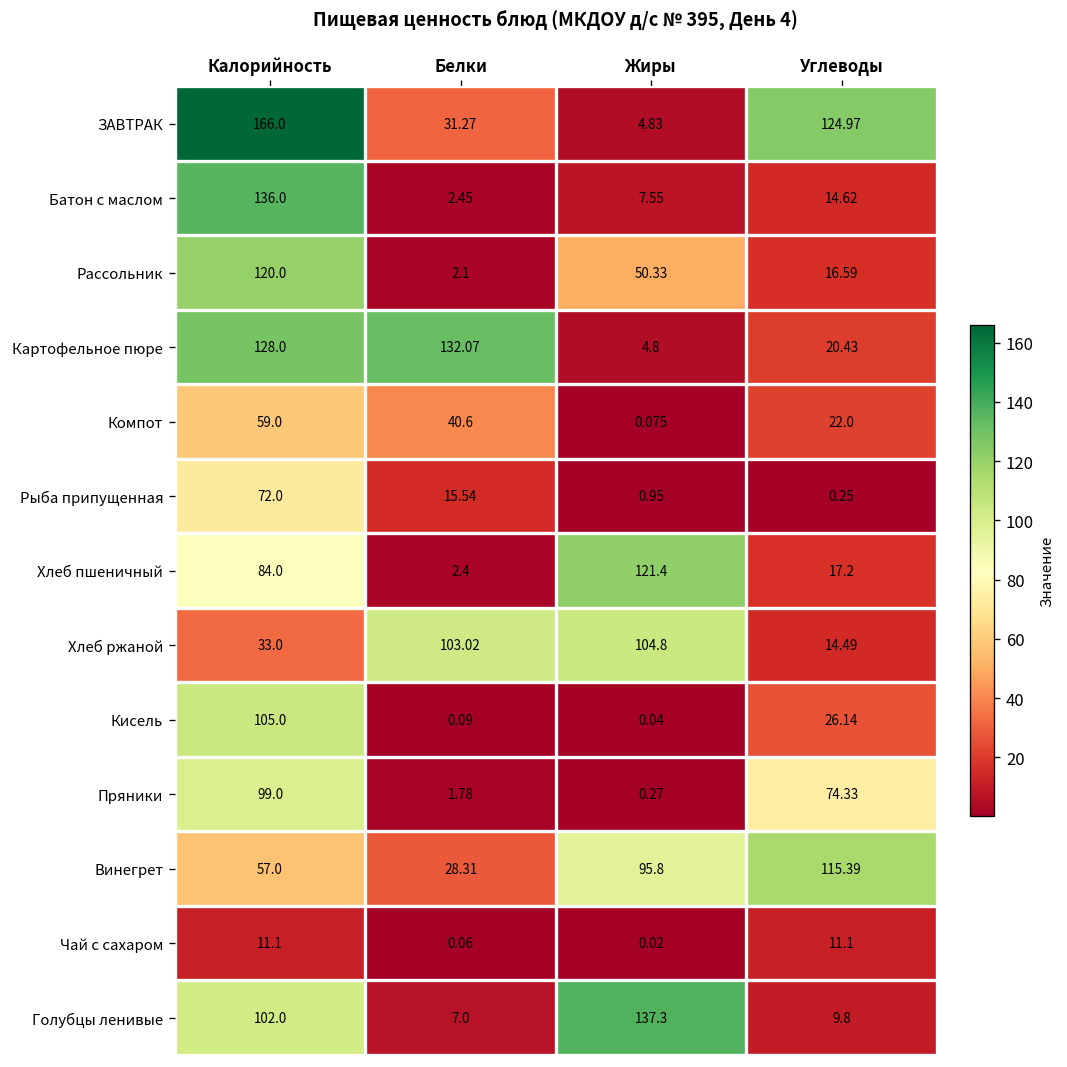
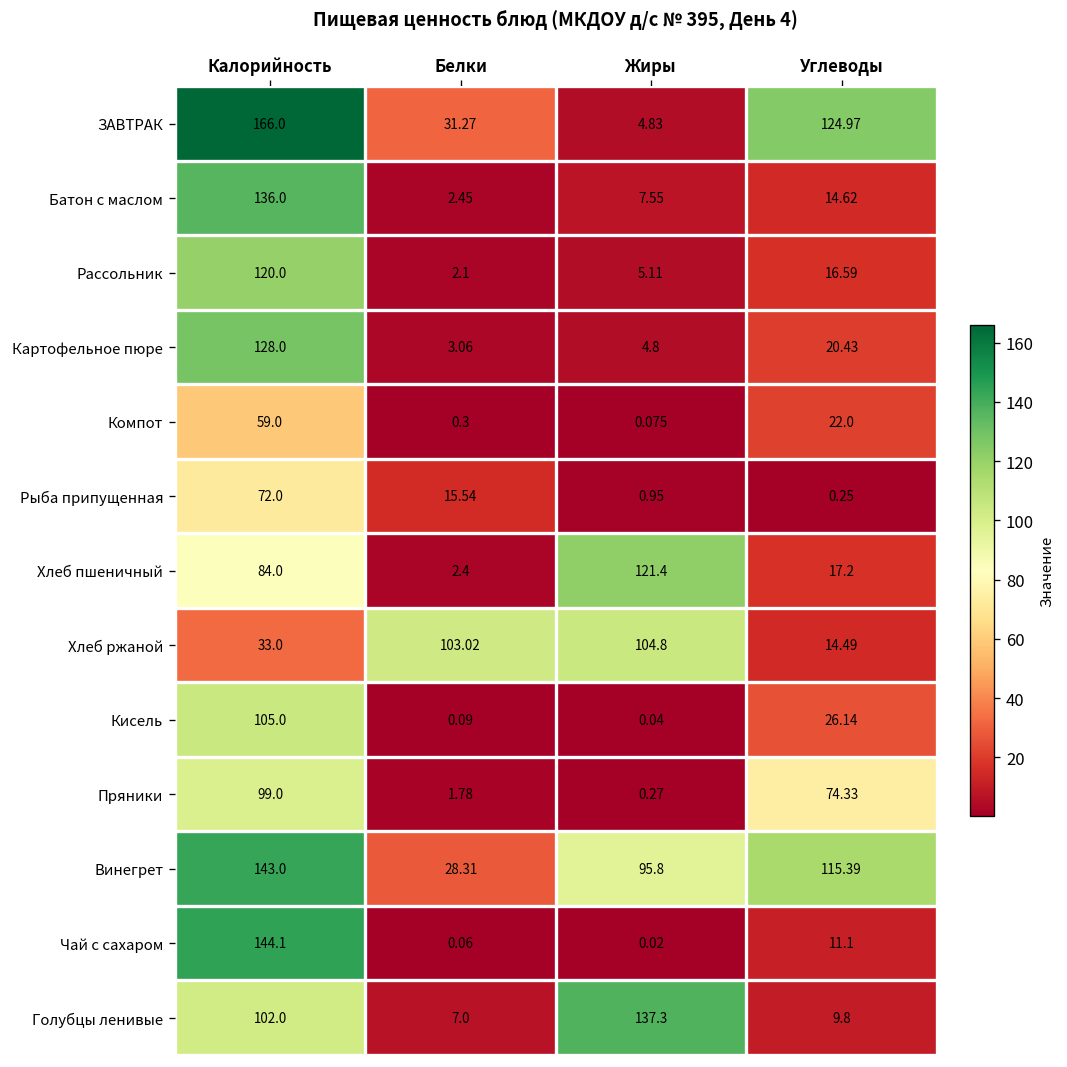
Рассольник, Жиры: 50.33 -> 5.11
Картофельное пюре, Белки: 132.07 -> 3.06
Компот, Белки: 40.6 -> 0.3
Винегрет, Калорийность: 57.0 -> 143.0
Чай с сахаром, Калорийность: 11.1 -> 144.1
